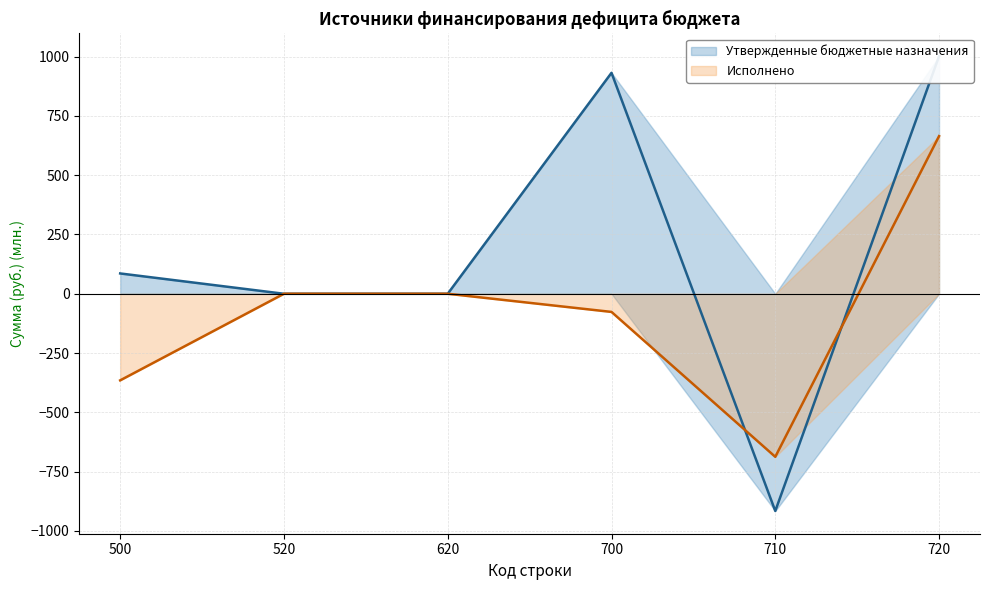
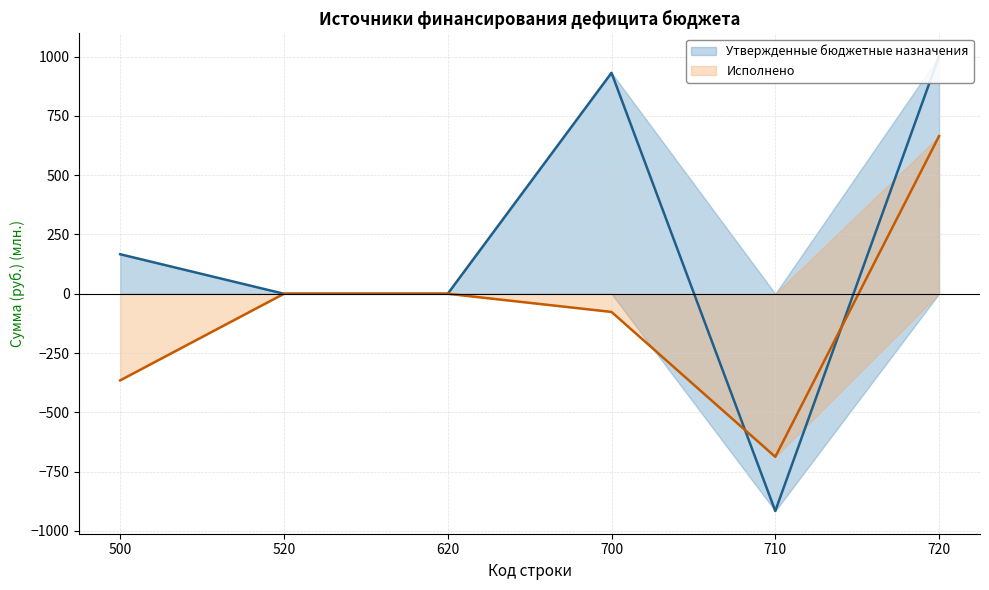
Утвержденные бюджетные назначения, 500: 90 -> 170
